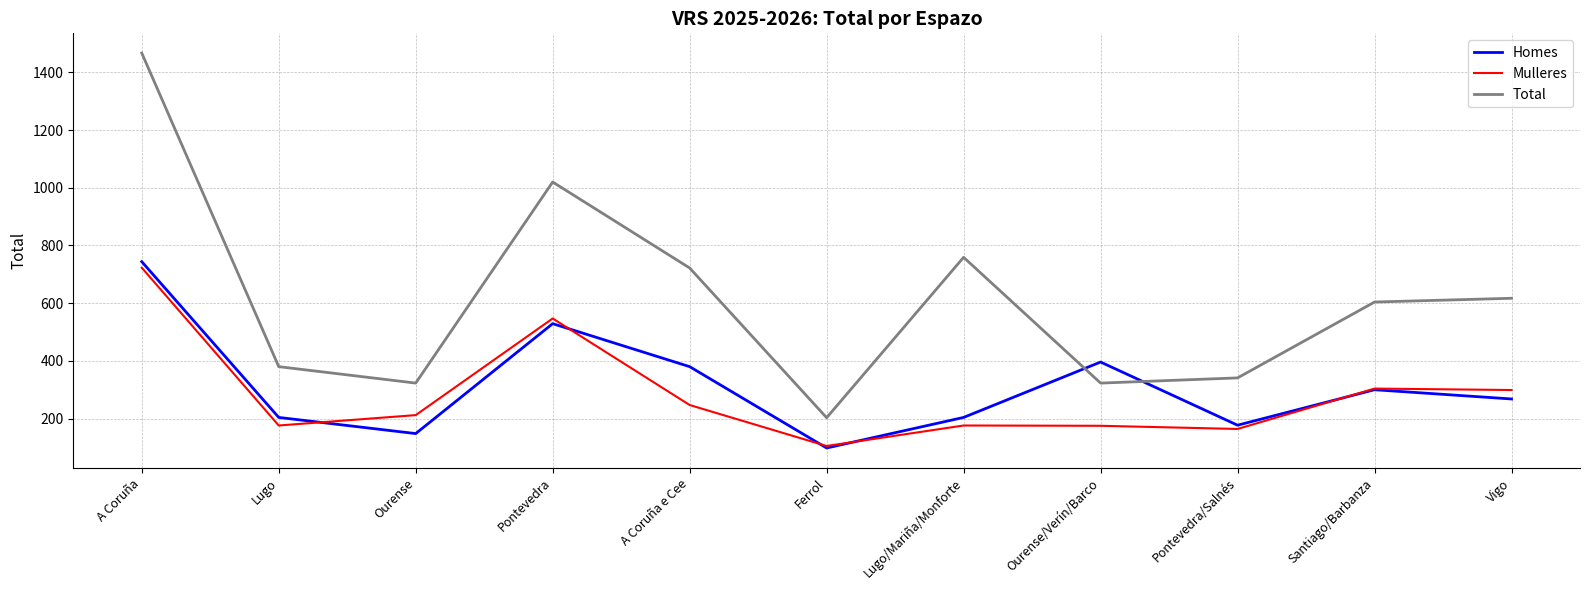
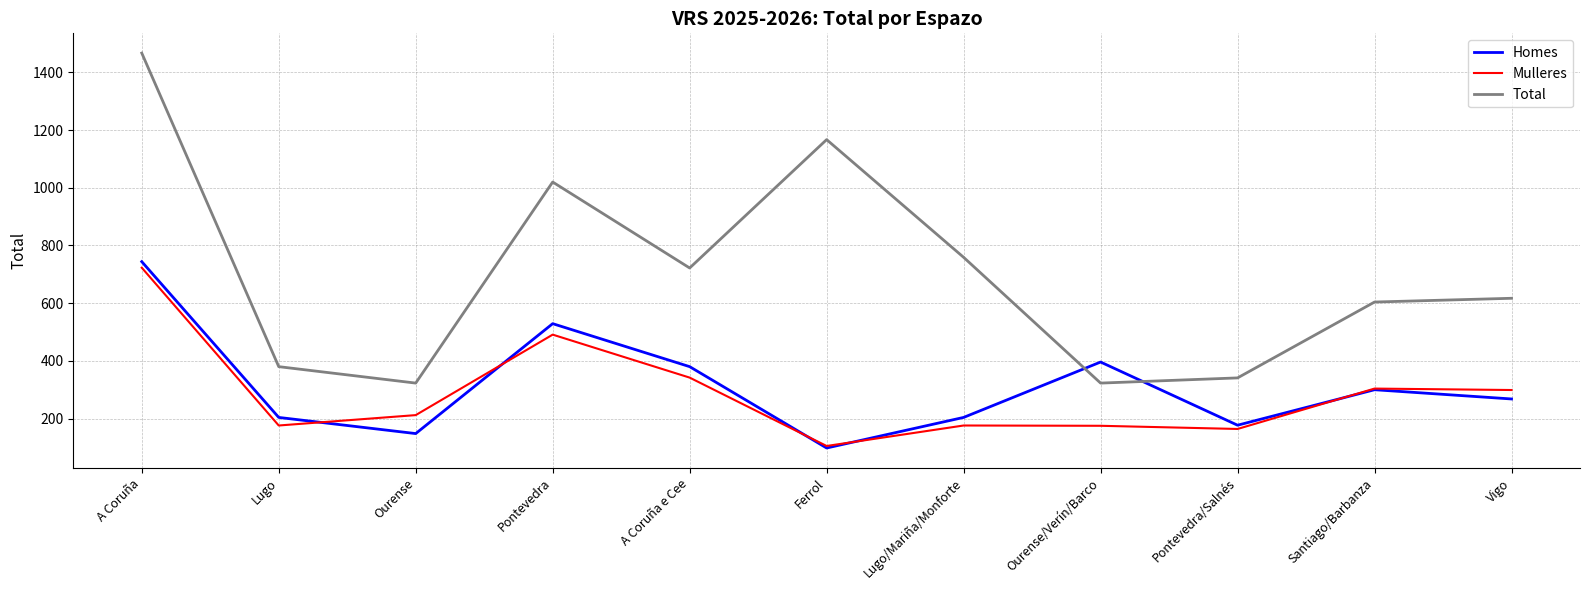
Mulleres, Pontevedra: 550 -> 490
Mulleres, A Coruña e Cee: 250 -> 340
Total, Ferrol: 200 -> 1170
